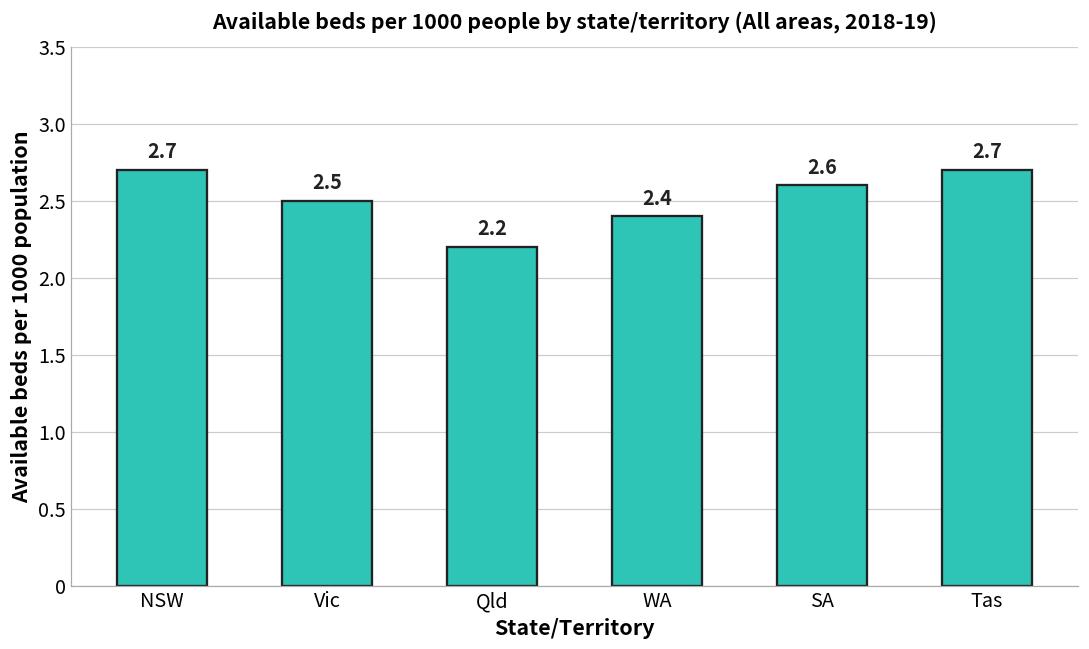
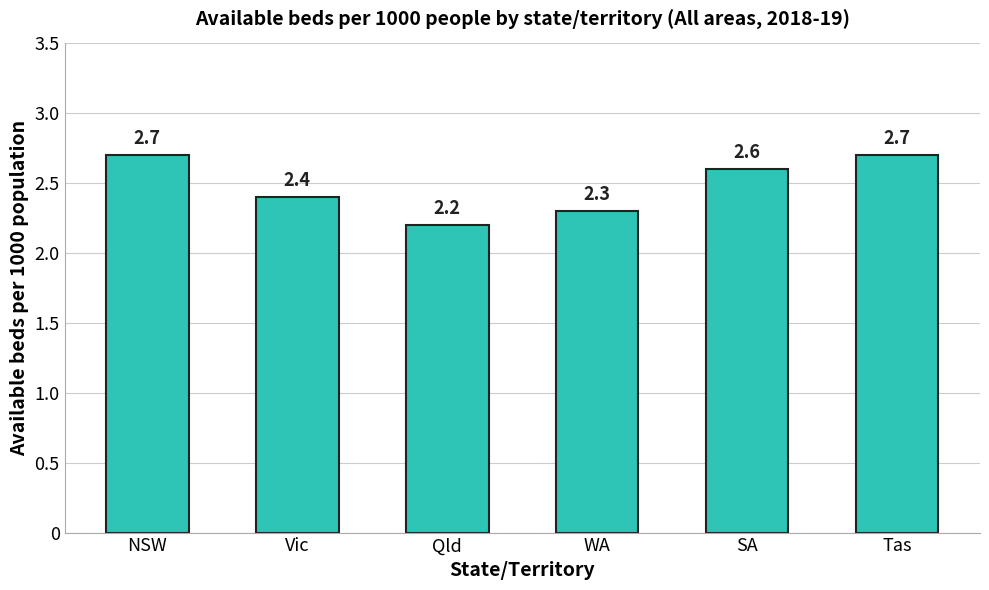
Vic: 2.5 -> 2.4
WA: 2.4 -> 2.3
